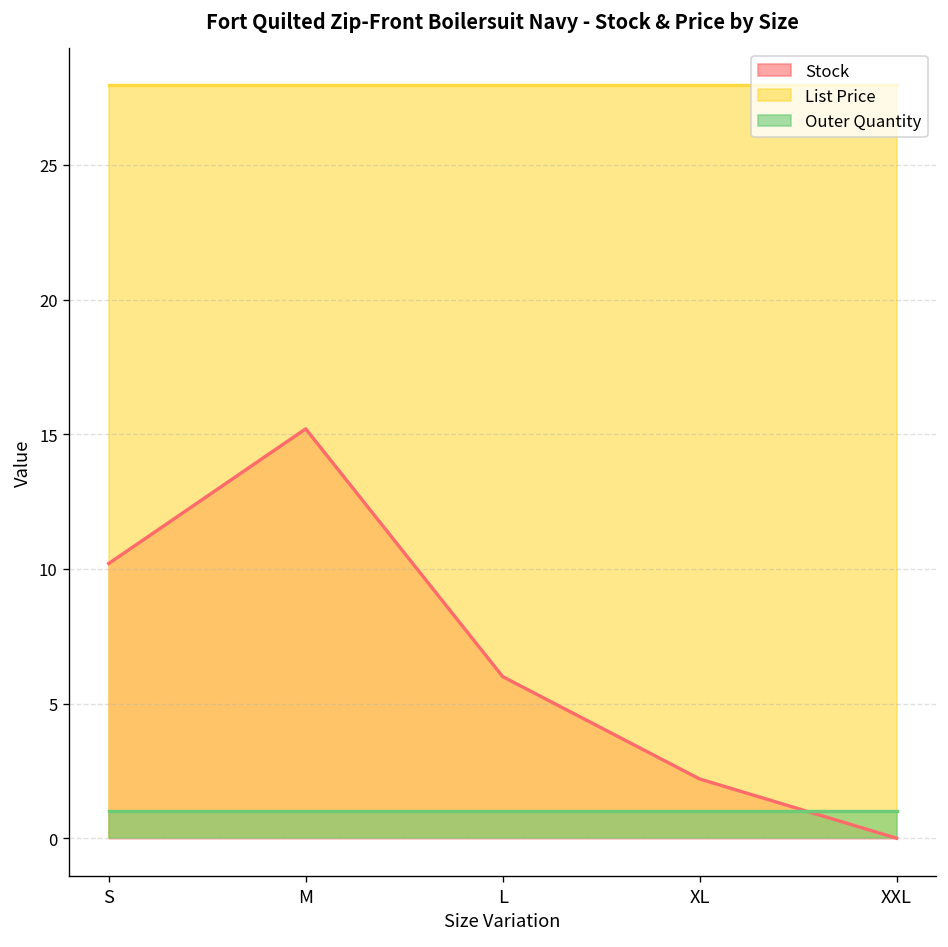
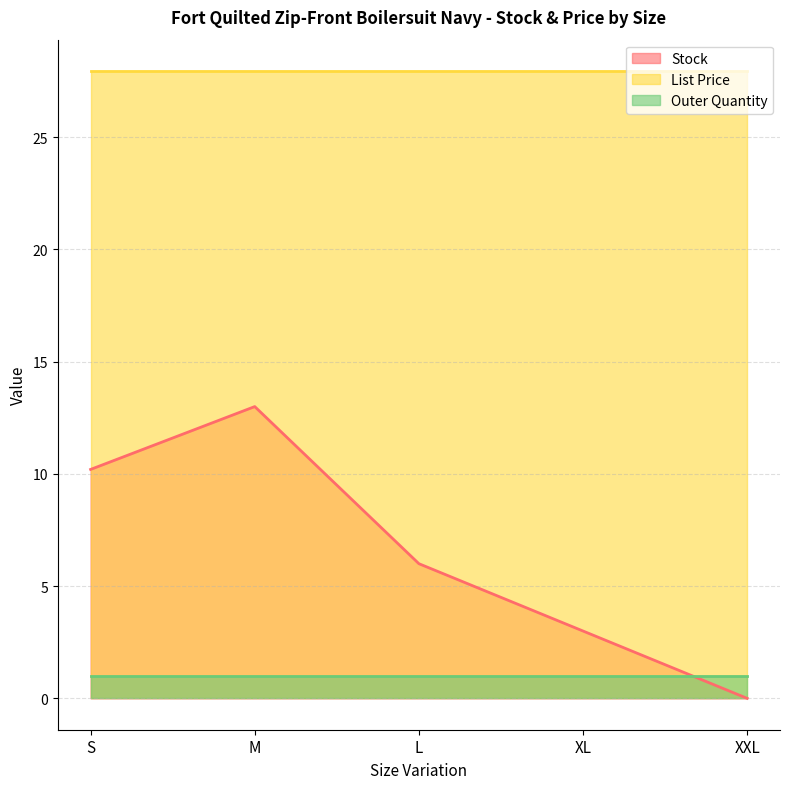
Stock, M: 15.2 -> 13.0
Stock, XL: 2.2 -> 3.0
